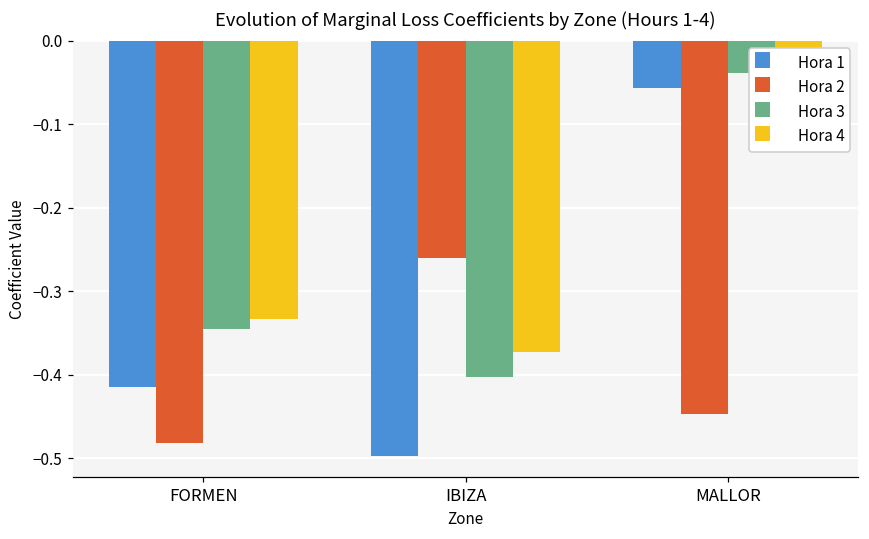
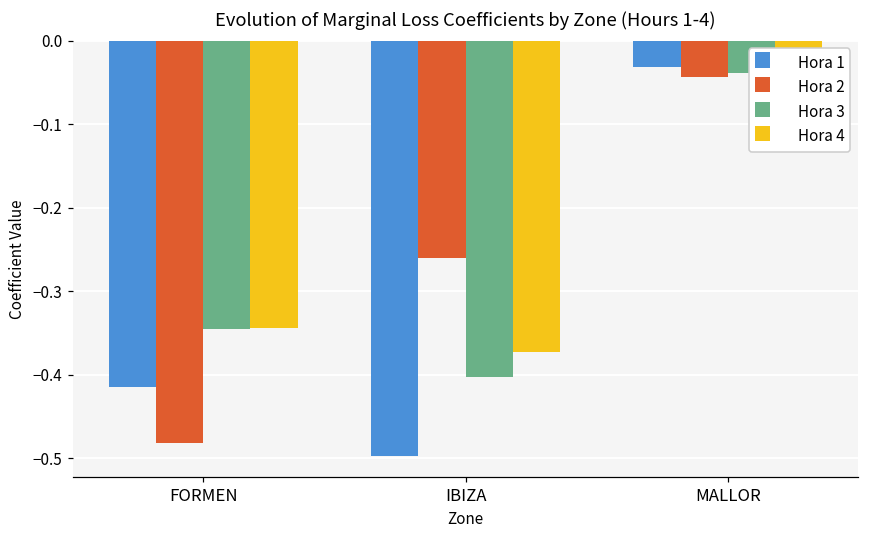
Hora 4, FORMEN: -0.33 -> -0.34
Hora 1, MALLOR: -0.06 -> -0.03
Hora 2, MALLOR: -0.45 -> -0.04
